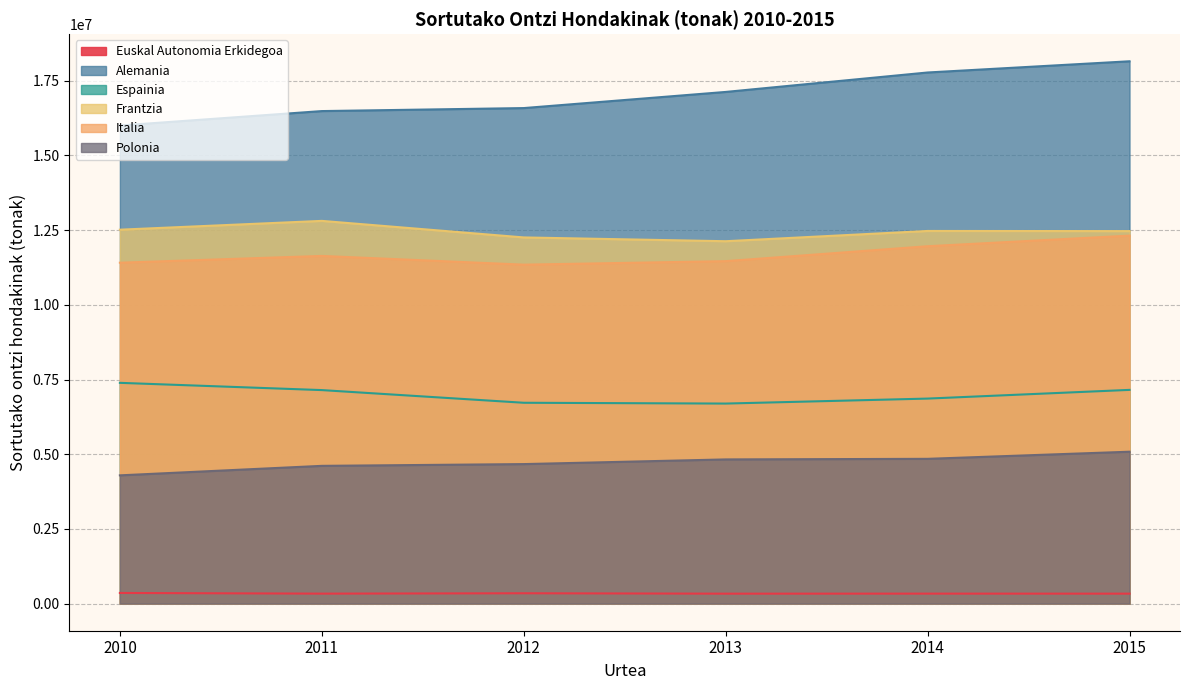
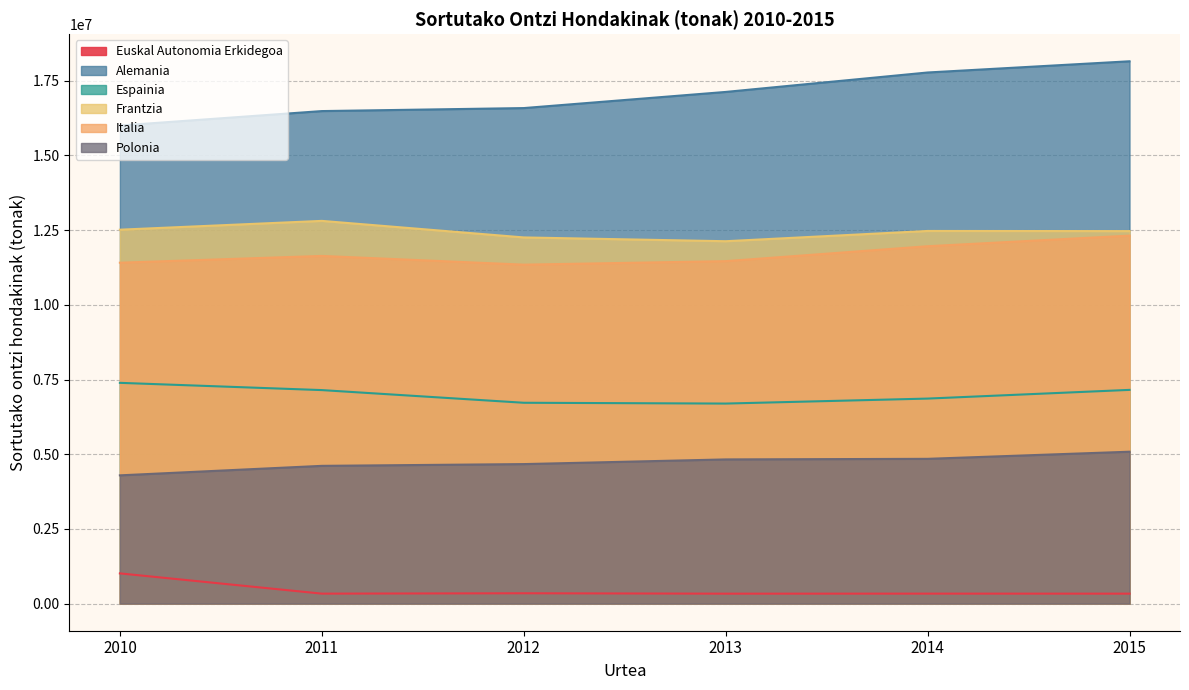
Euskal Autonomia Erkidegoa, 2010: 400000 -> 1000000
